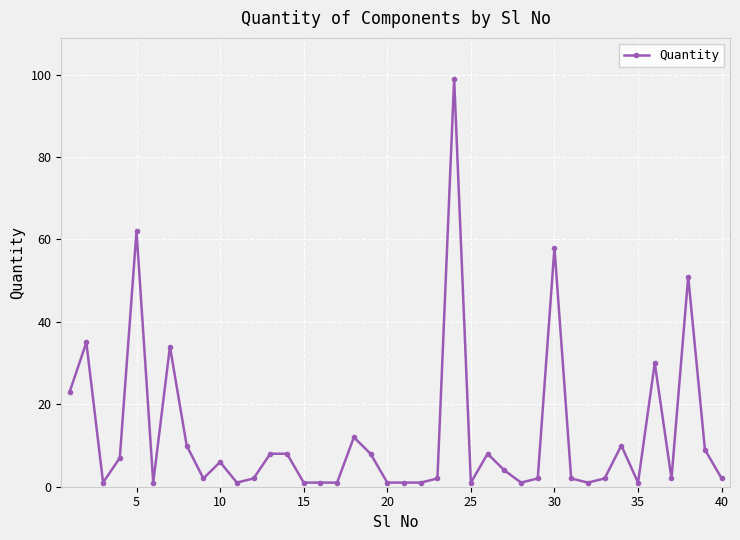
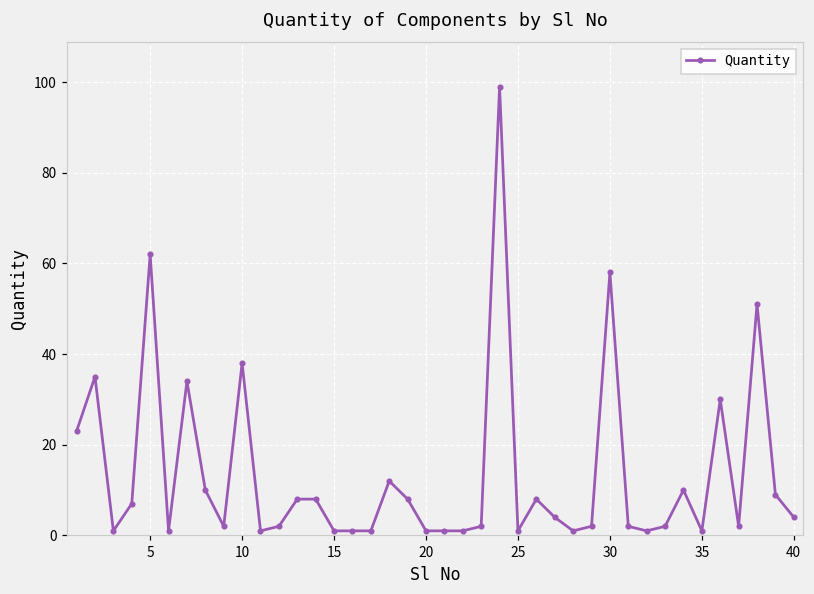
10: 6 -> 38
40: 2 -> 4
